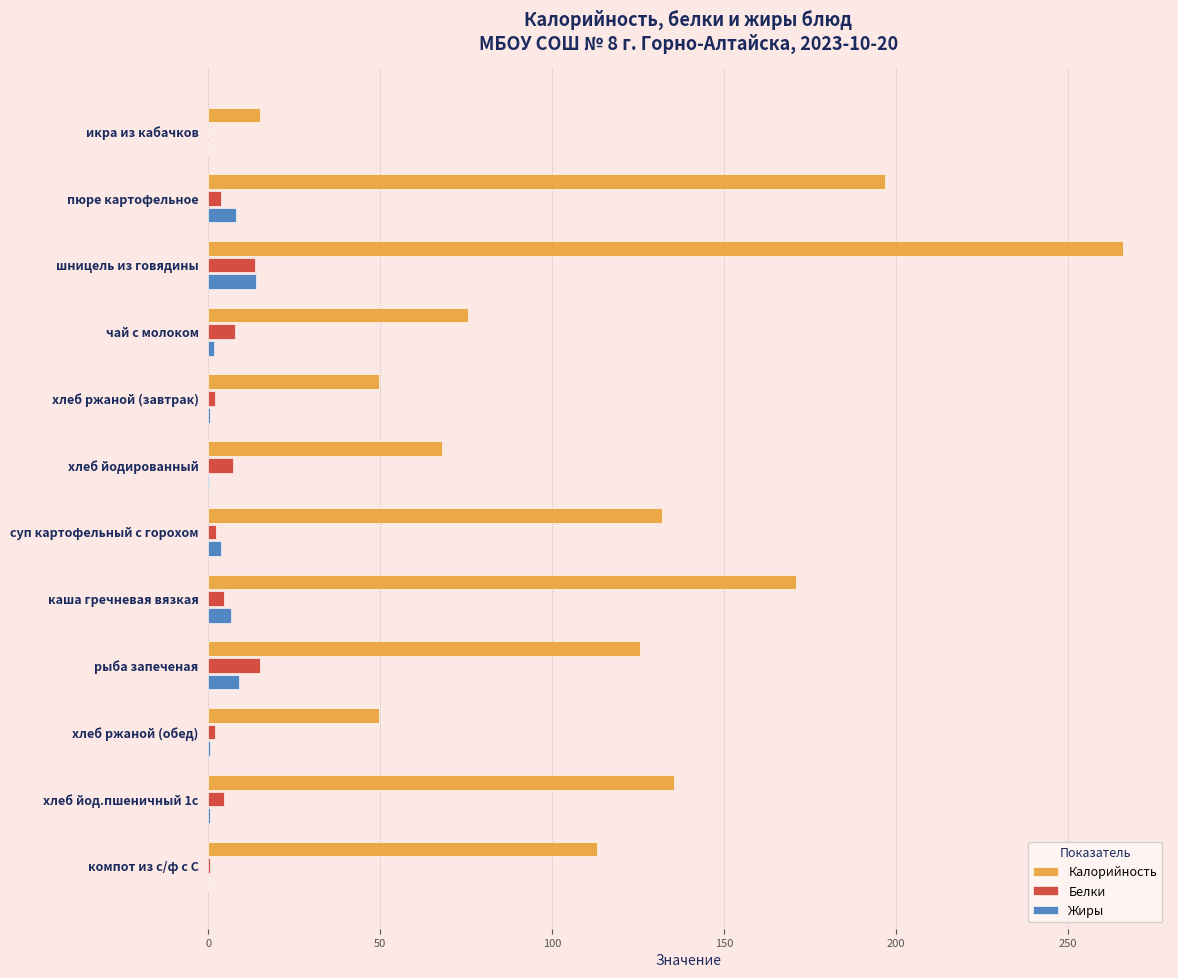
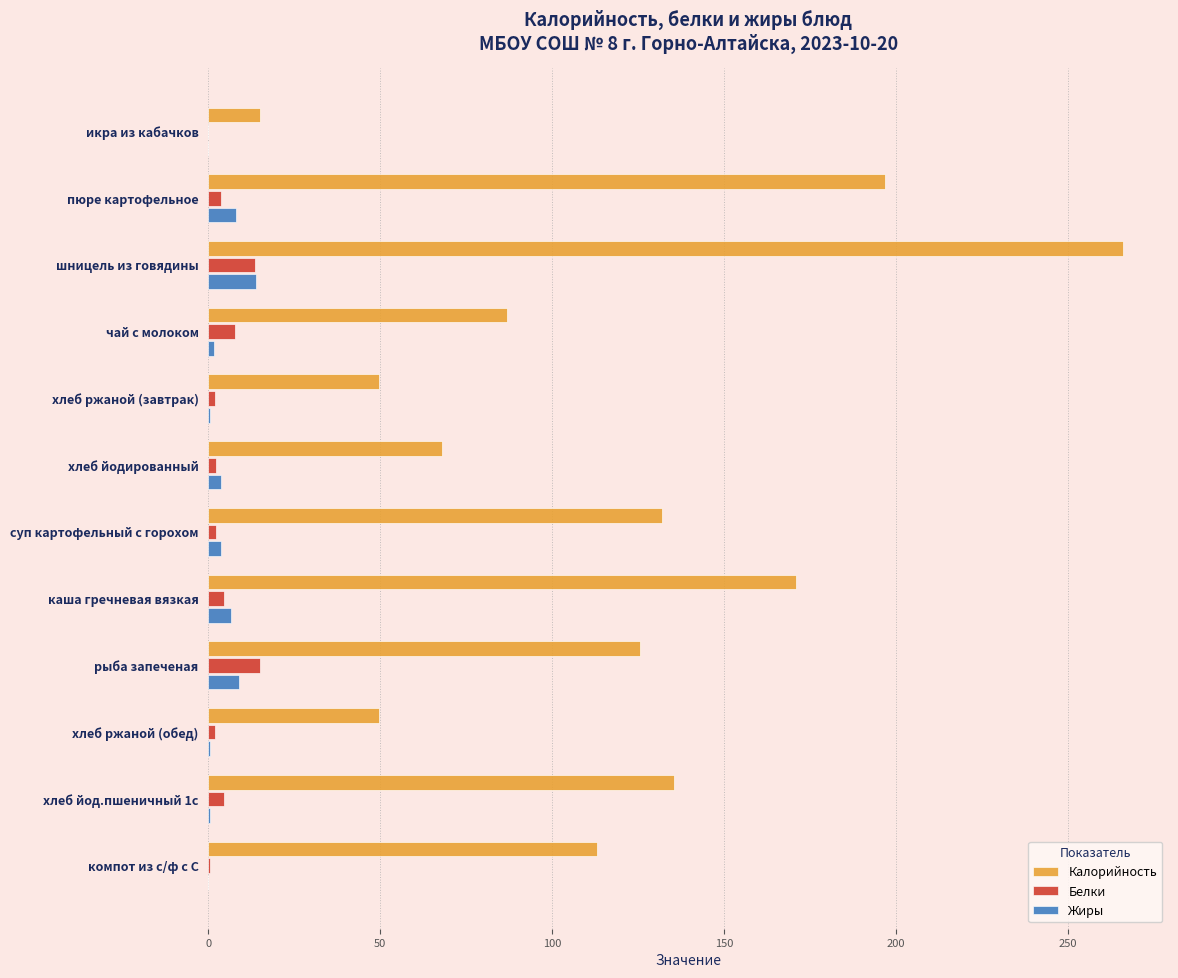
Калорийность, чай с молоком: 76 -> 87
Белки, хлеб йодированный: 7 -> 2
Жиры, хлеб йодированный: 0 -> 4
